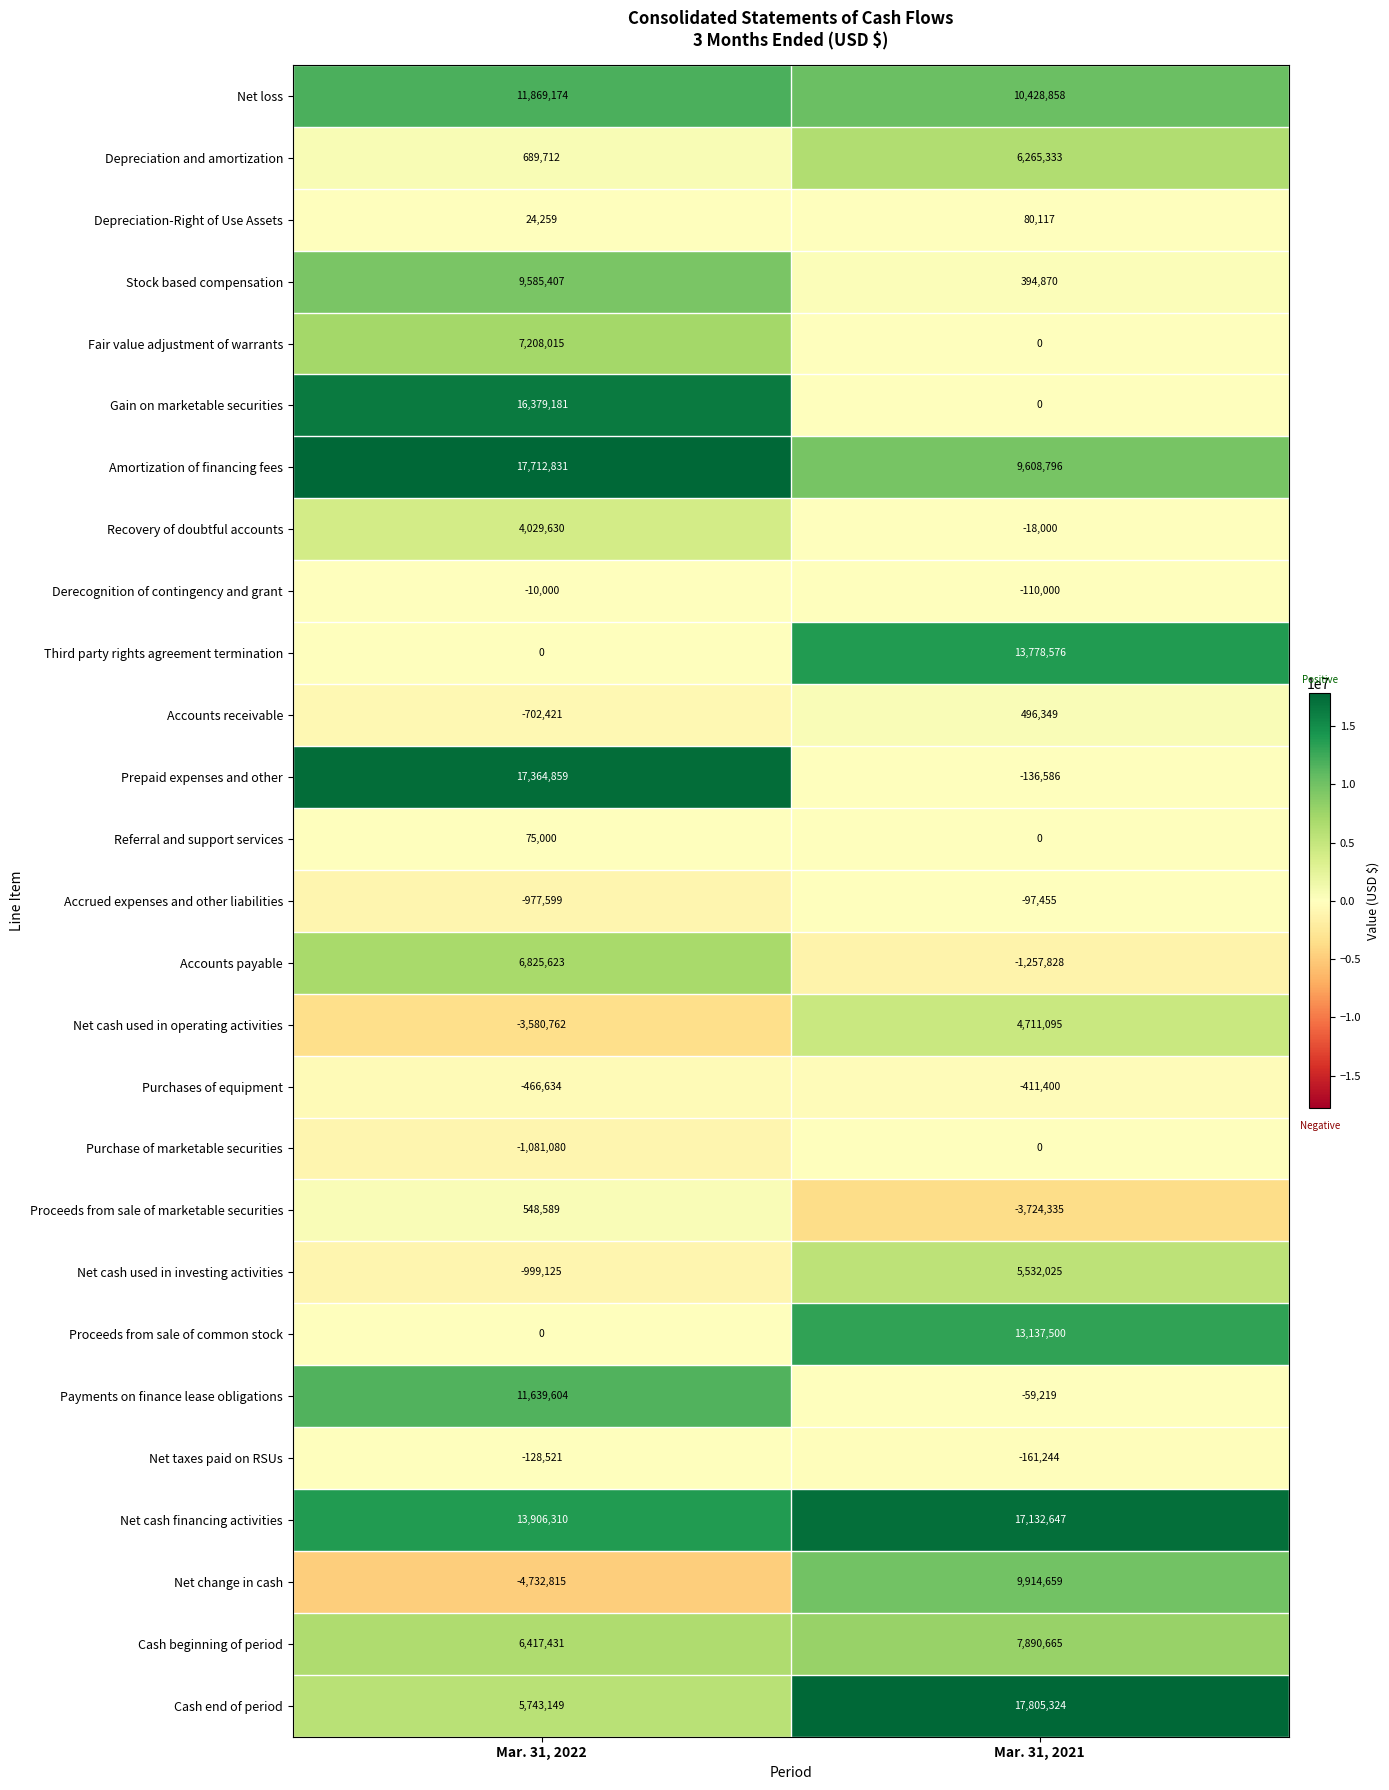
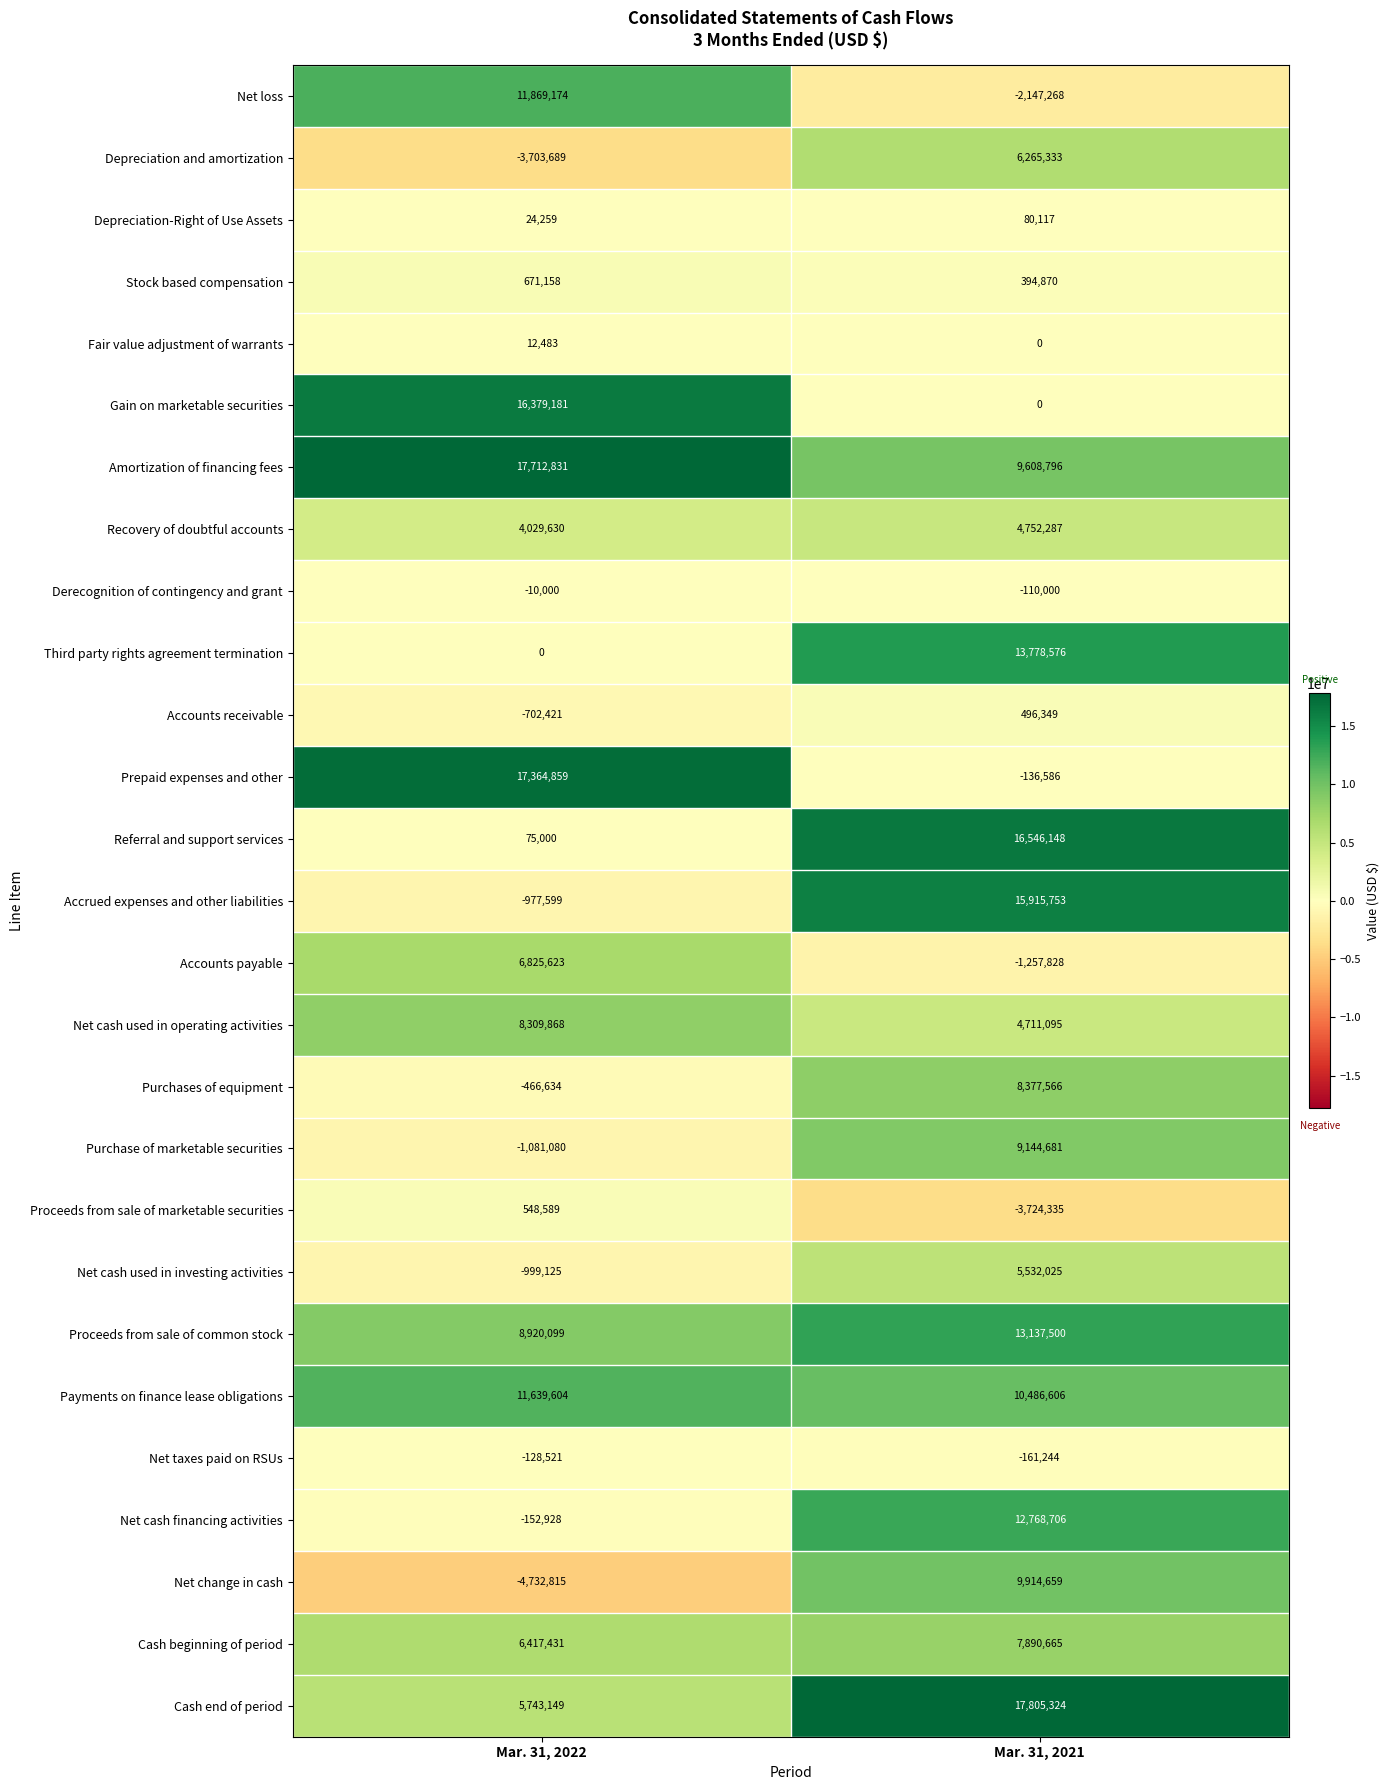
Net loss, Mar. 31, 2021: 10,428,858 -> -2,147,268
Depreciation and amortization, Mar. 31, 2022: 689,712 -> -3,703,689
Stock based compensation, Mar. 31, 2022: 9,585,407 -> 671,158
Fair value adjustment of warrants, Mar. 31, 2022: 7,208,015 -> 12,483
Recovery of doubtful accounts, Mar. 31, 2021: -18,000 -> 4,752,287
Referral and support services, Mar. 31, 2021: 0 -> 16,546,148
Accrued expenses and other liabilities, Mar. 31, 2021: -97,455 -> 15,915,753
Net cash used in operating activities, Mar. 31, 2022: -3,580,762 -> 8,309,868
Purchases of equipment, Mar. 31, 2021: -411,400 -> 8,377,566
Purchase of marketable securities, Mar. 31, 2021: 0 -> 9,144,681
Proceeds from sale of common stock, Mar. 31, 2022: 0 -> 8,920,099
Payments on finance lease obligations, Mar. 31, 2021: -59,219 -> 10,486,606
Net cash financing activities, Mar. 31, 2022: 13,906,310 -> -152,928
Net cash financing activities, Mar. 31, 2021: 17,132,647 -> 12,768,706
